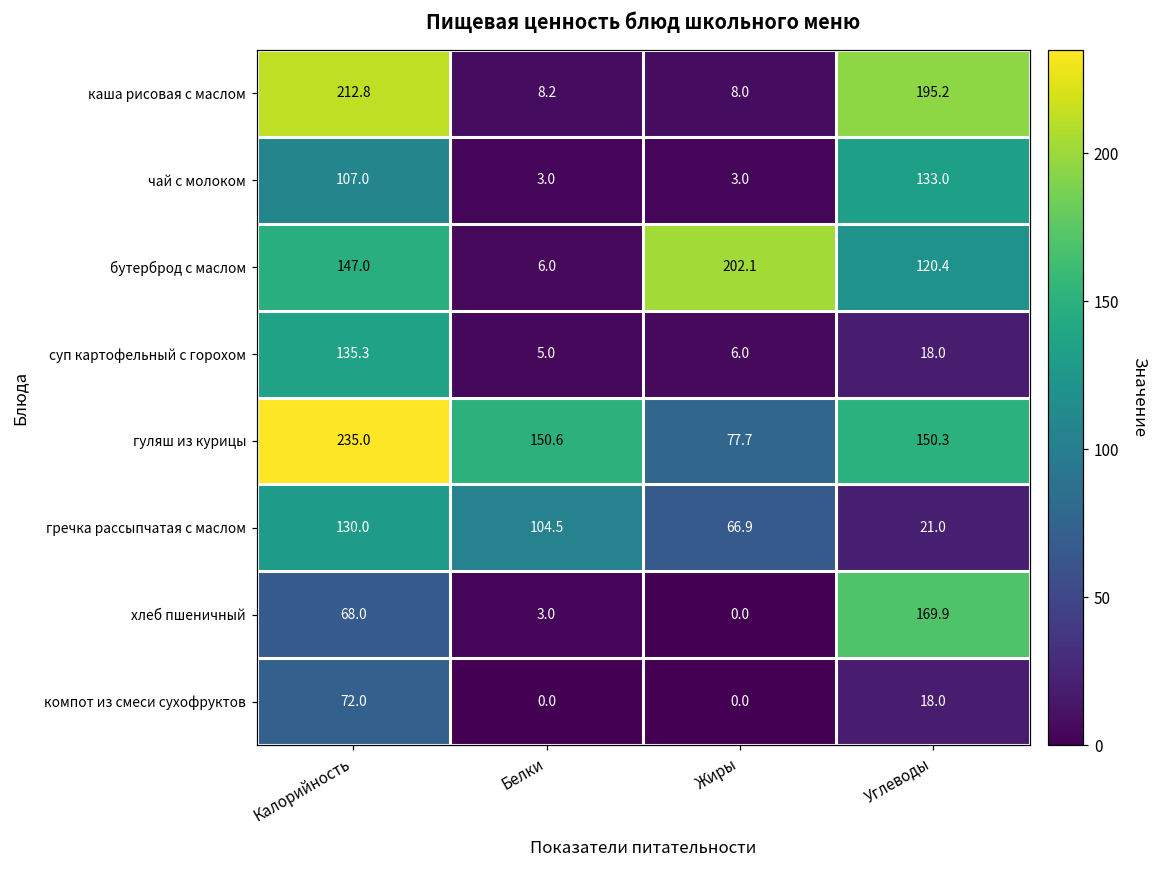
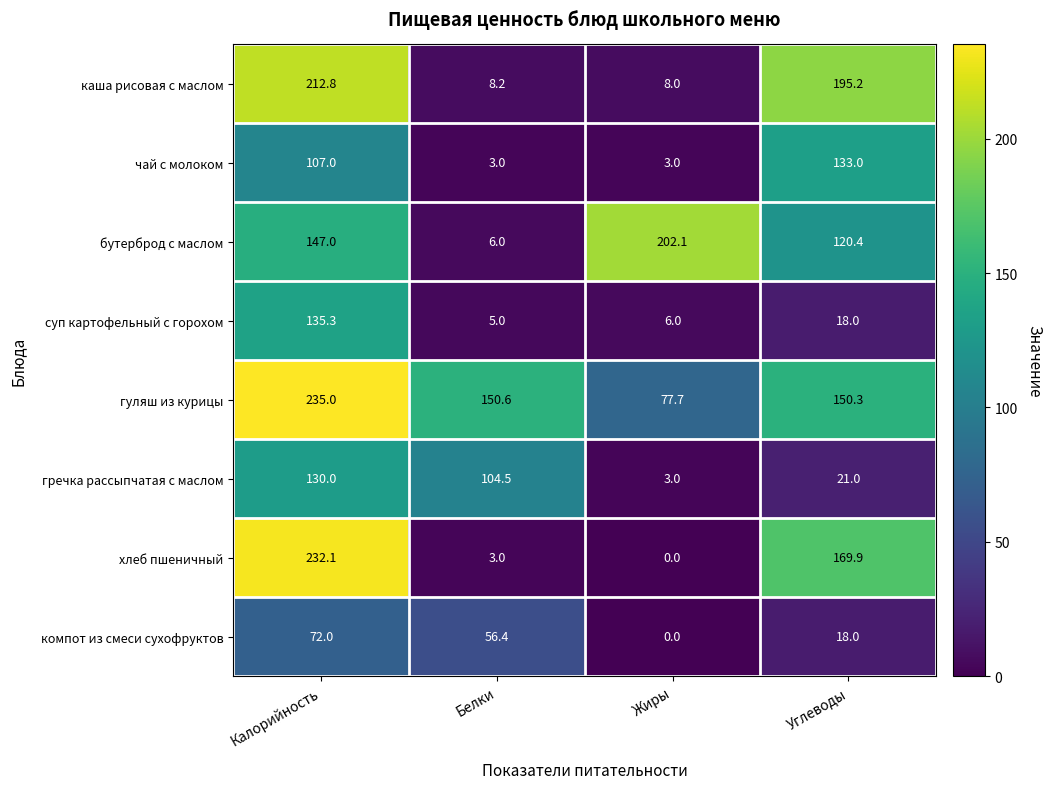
гречка рассыпчатая с маслом, Жиры: 66.9 -> 3.0
хлеб пшеничный, Калорийность: 68.0 -> 232.1
компот из смеси сухофруктов, Белки: 0.0 -> 56.4
